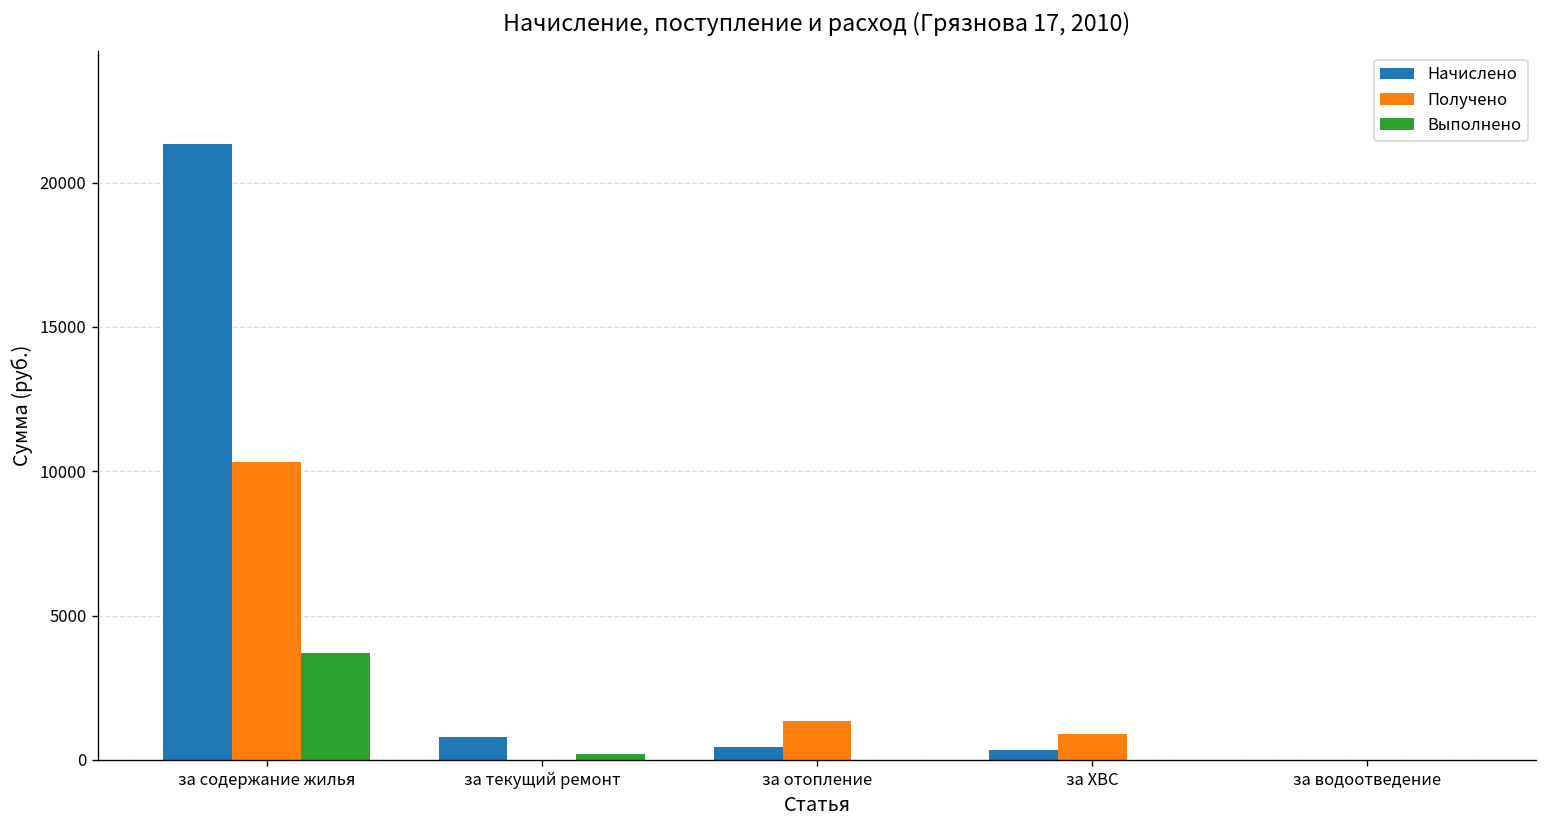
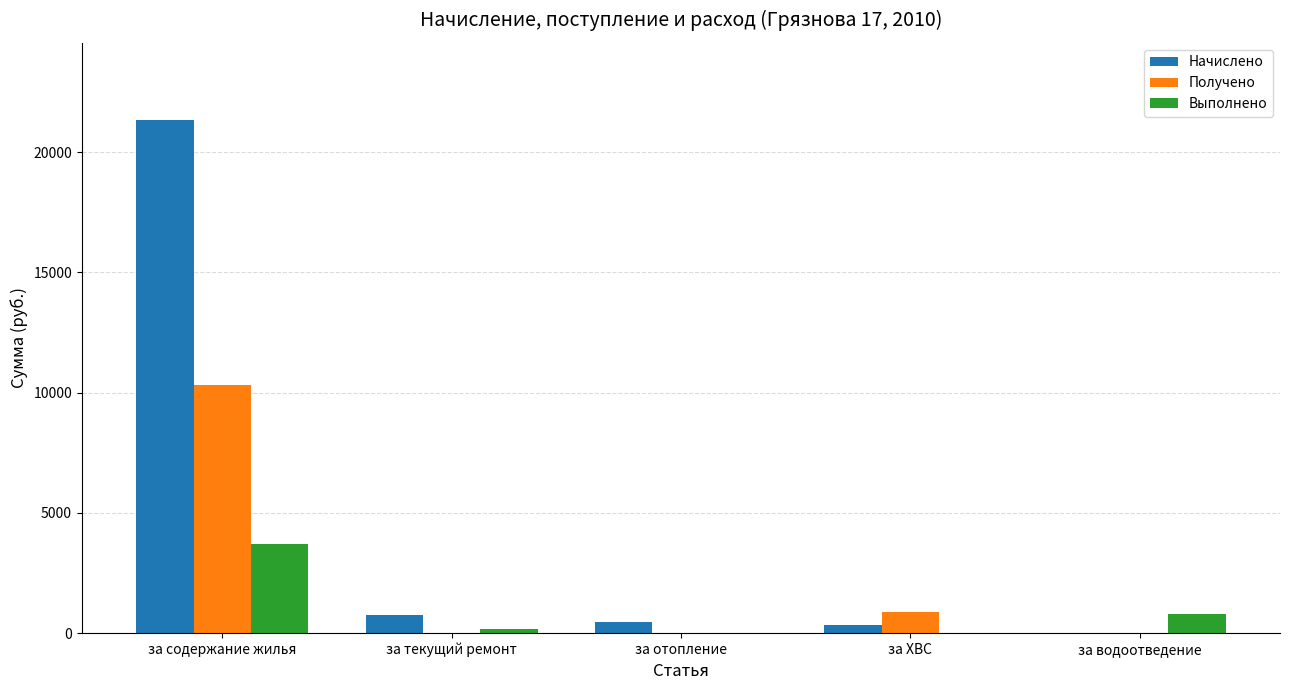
Получено, за отопление: 1300 -> 0
Выполнено, за водоотведение: 0 -> 800
